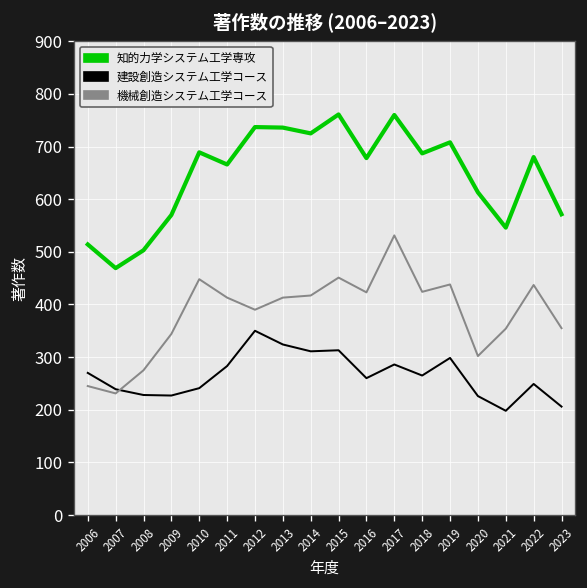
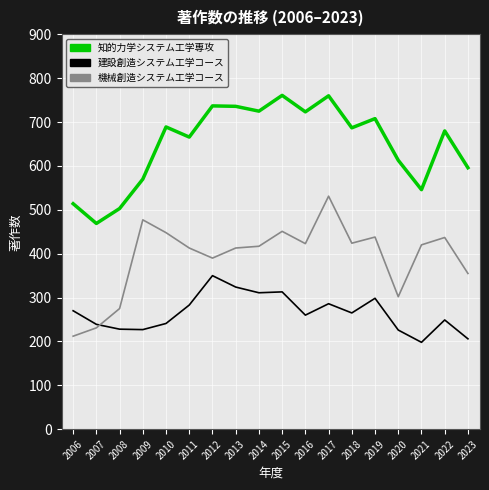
機械創造システム工学コース, 2006: 250 -> 210
機械創造システム工学コース, 2009: 340 -> 480
知的力学システム工学専攻, 2016: 680 -> 720
機械創造システム工学コース, 2021: 350 -> 420
知的力学システム工学専攻, 2023: 570 -> 600
